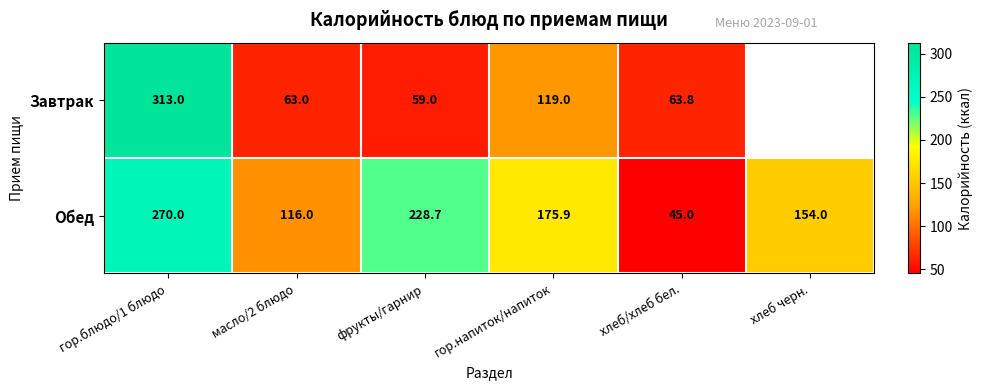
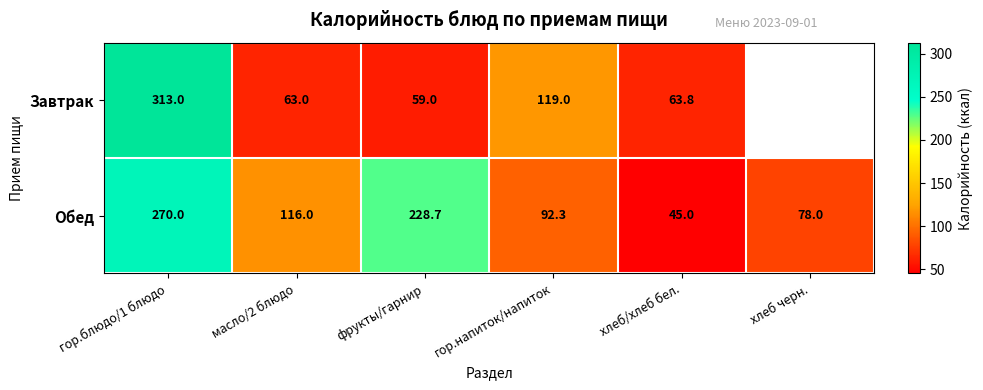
Обед, гор.напиток/напиток: 175.9 -> 92.3
Обед, хлеб черн.: 154.0 -> 78.0
